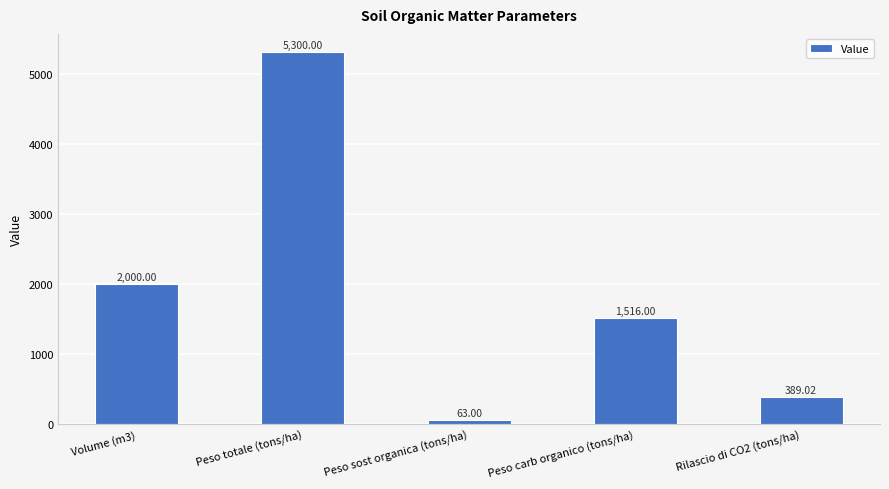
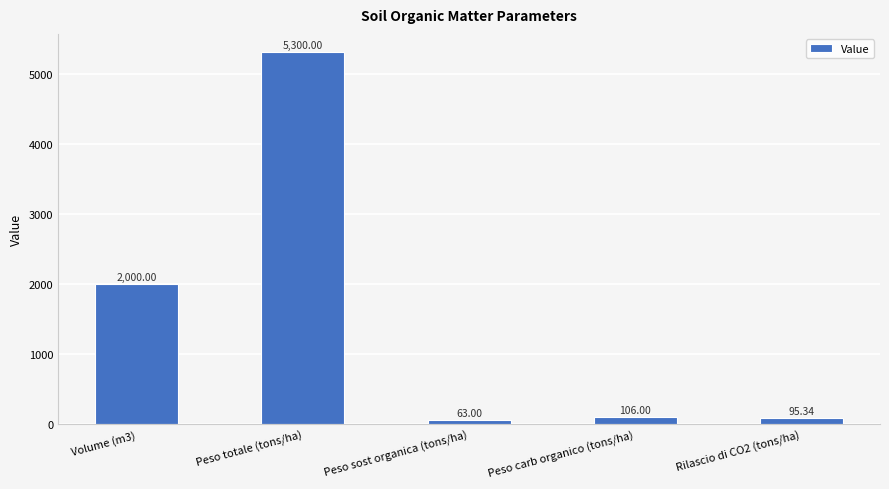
Peso carb organico (tons/ha): 1,516.00 -> 106.00
Rilascio di CO2 (tons/ha): 389.02 -> 95.34
